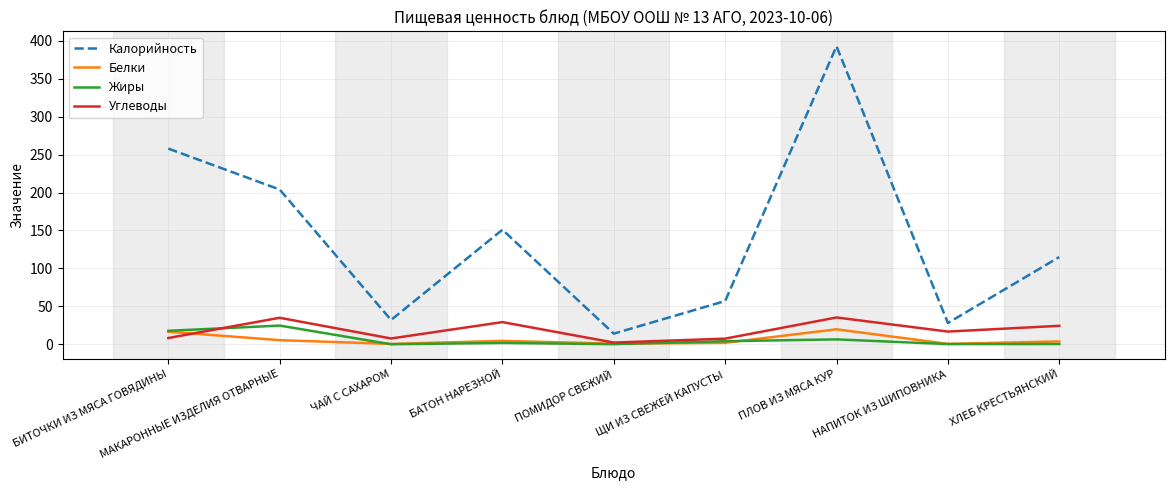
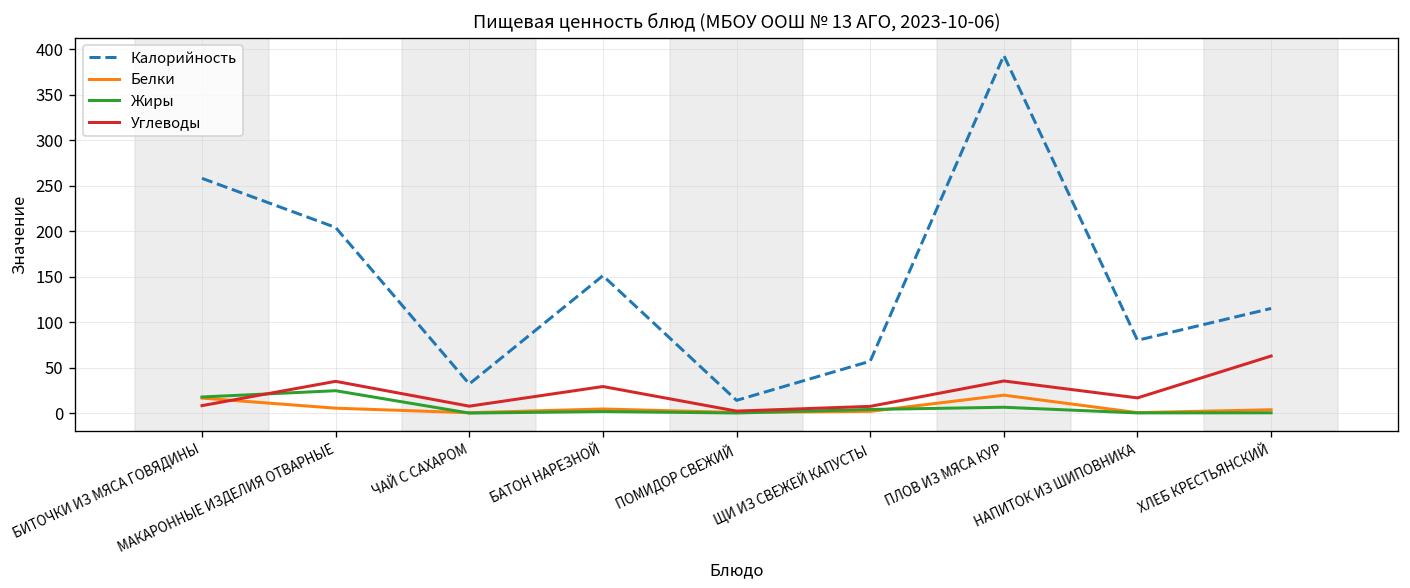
Калорийность, НАПИТОК ИЗ ШИПОВНИКА: 30 -> 80
Углеводы, ХЛЕБ КРЕСТЬЯНСКИЙ: 20 -> 60
